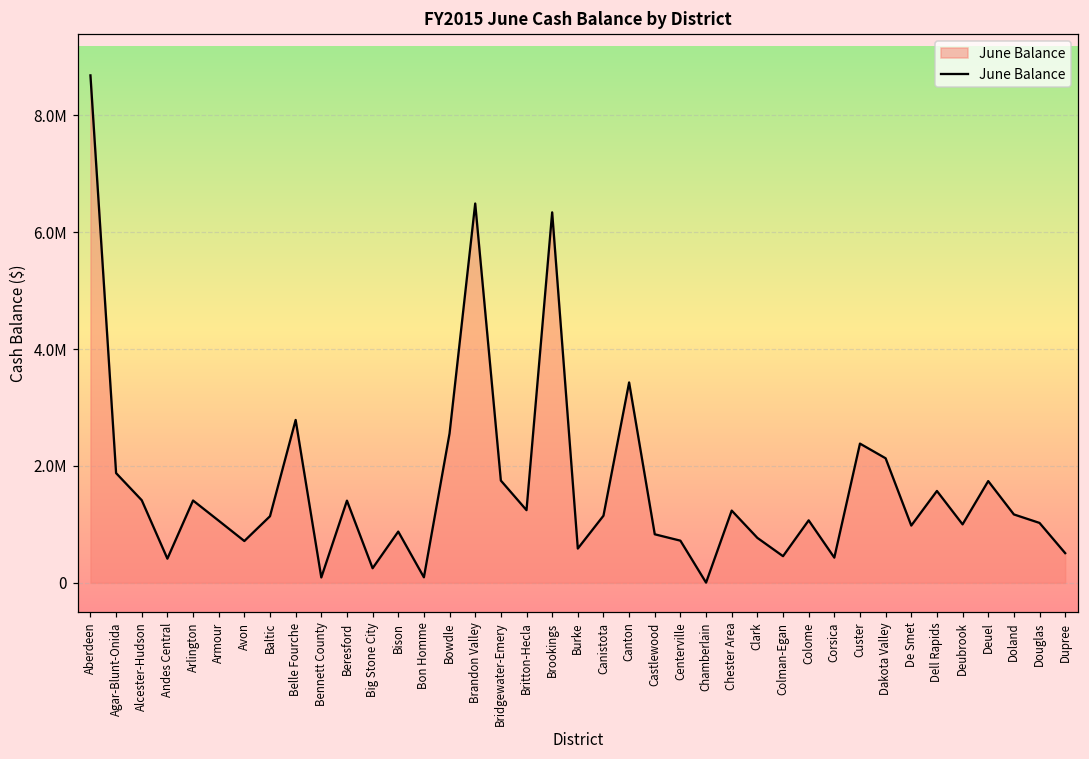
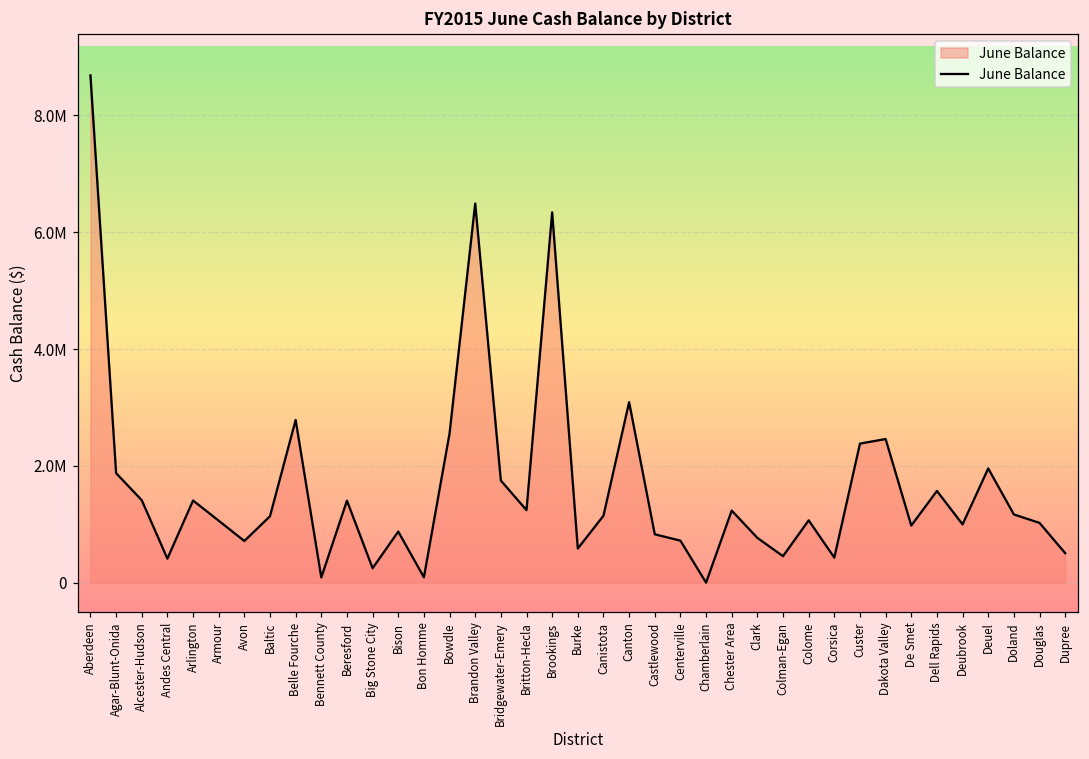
Canton: 3400000 -> 3100000
Dakota Valley: 2100000 -> 2500000
Deuel: 1700000 -> 2000000
